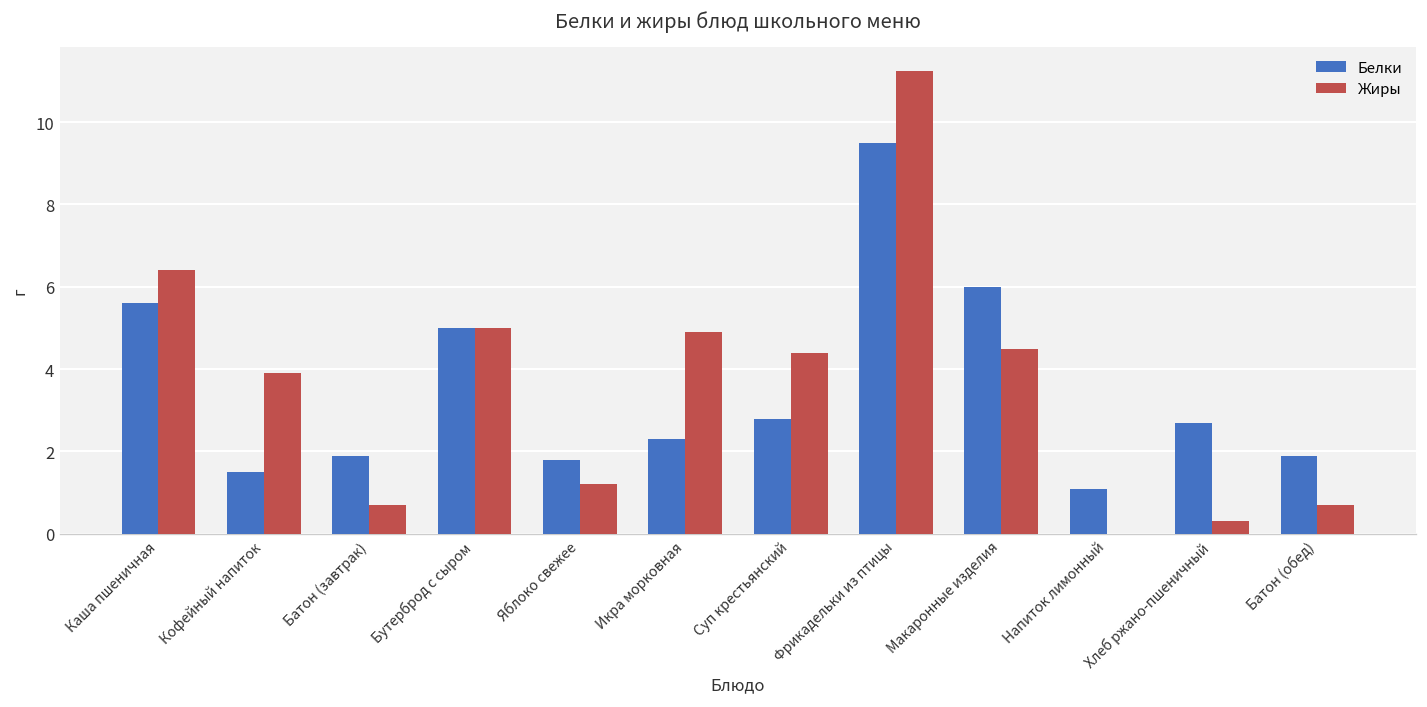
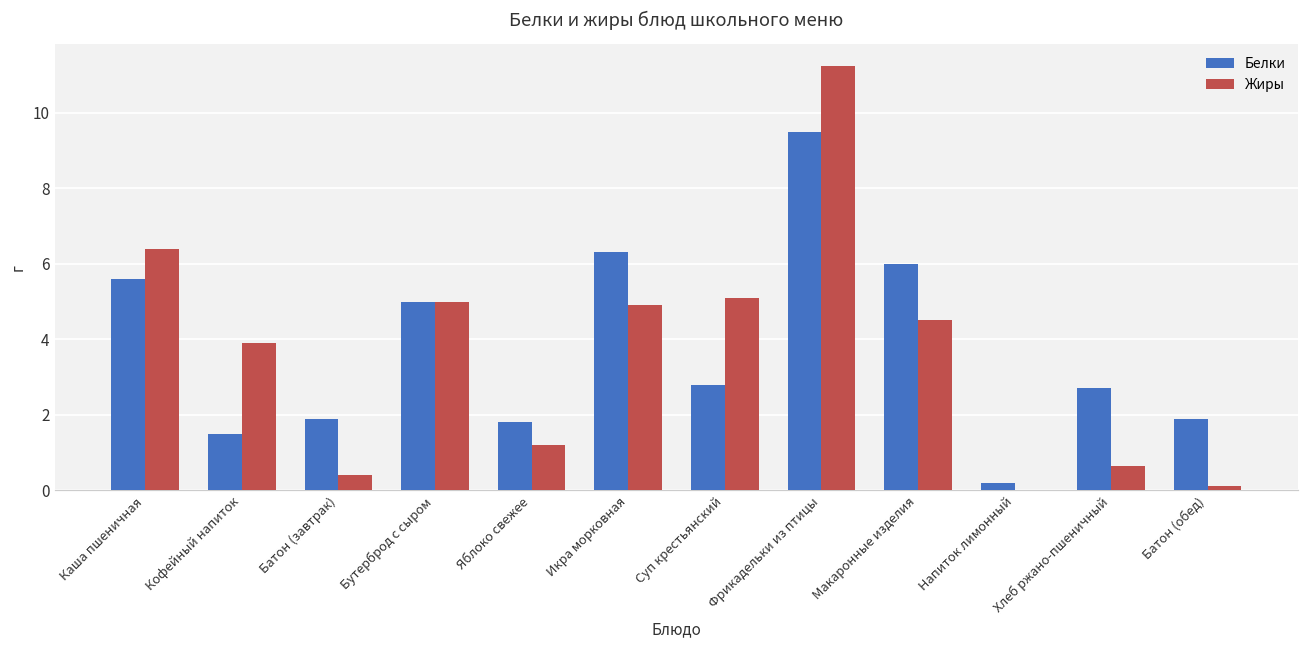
Жиры, Батон (завтрак): 0.7 -> 0.4
Белки, Икра морковная: 2.3 -> 6.3
Жиры, Суп крестьянский: 4.4 -> 5.1
Белки, Напиток лимонный: 1.1 -> 0.2
Жиры, Хлеб ржано-пшеничный: 0.3 -> 0.7
Жиры, Батон (обед): 0.7 -> 0.1
